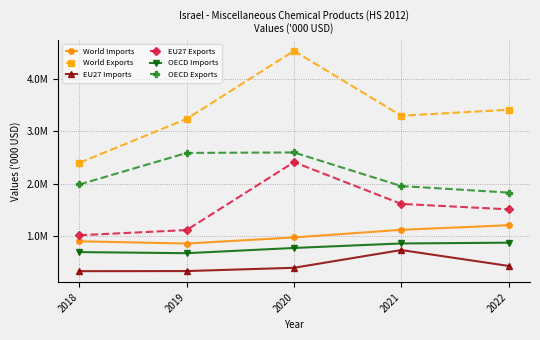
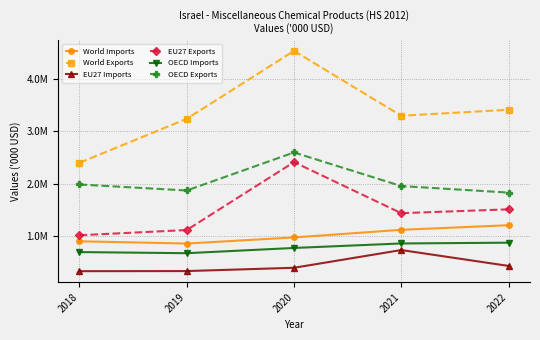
OECD Exports, 2019: 2600000 -> 1900000
EU27 Exports, 2021: 1600000 -> 1400000
